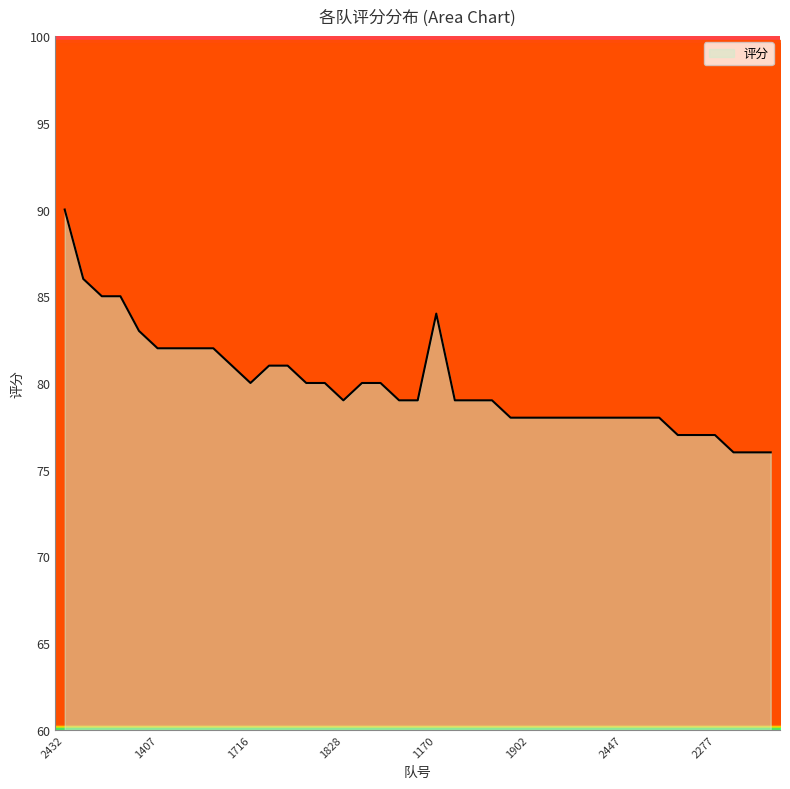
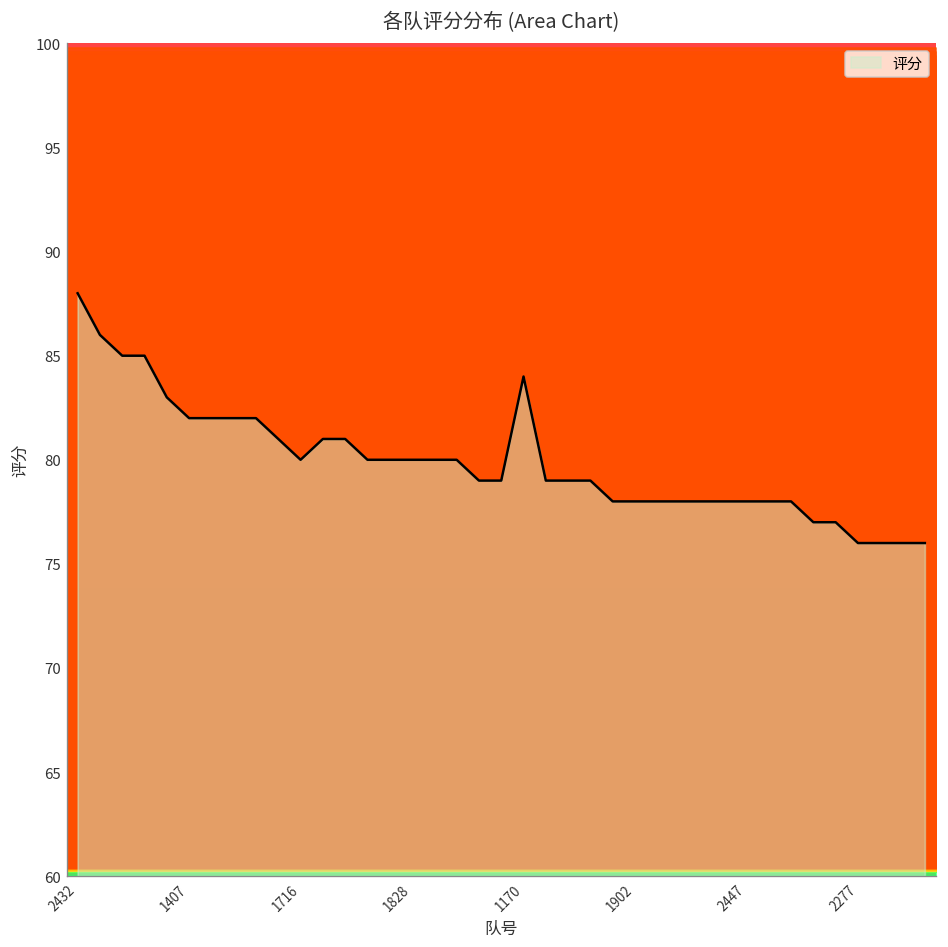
评分, 2432: 90 -> 88
评分, 1828: 79 -> 80
评分, 2277: 77 -> 76
